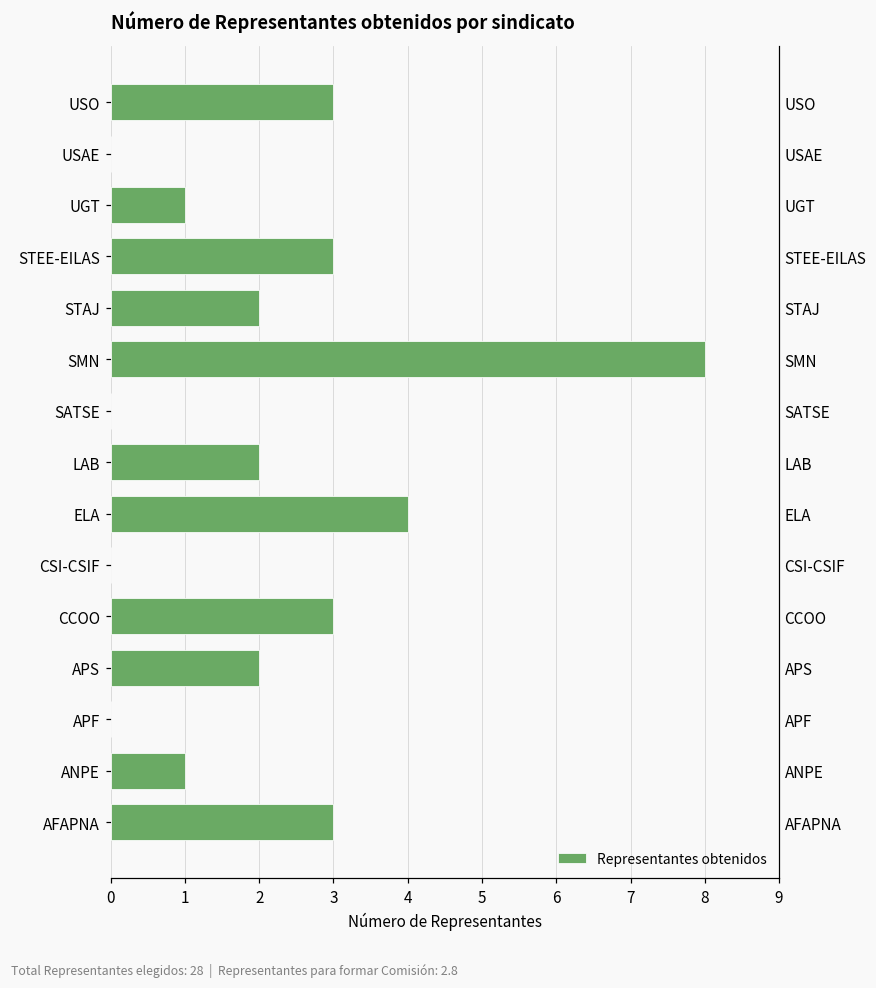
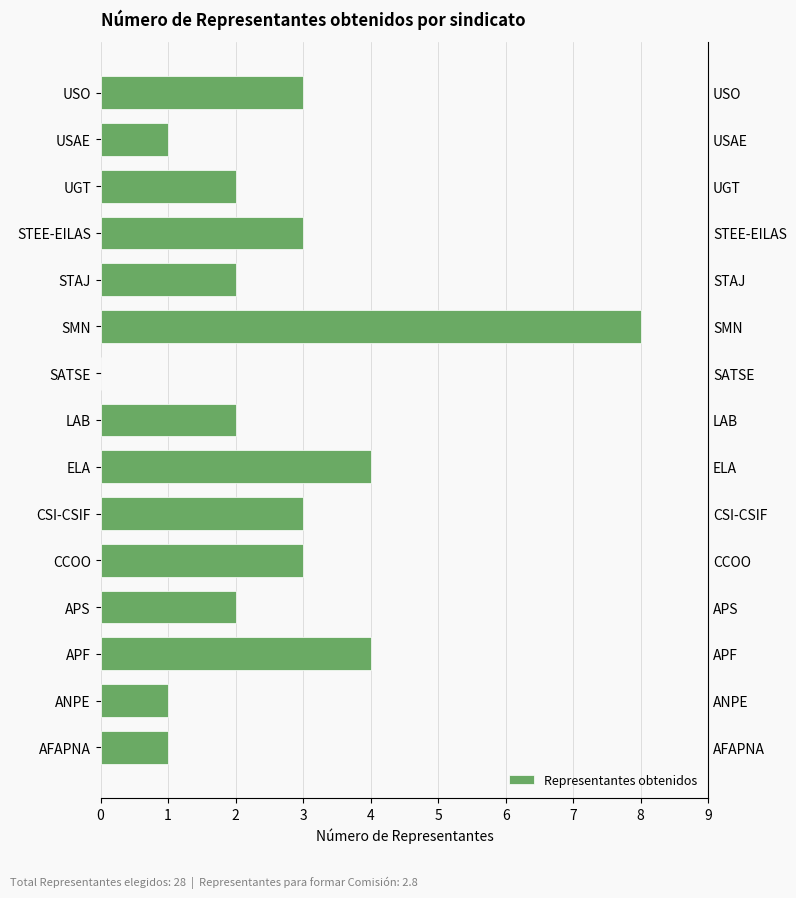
USAE: 0 -> 1
UGT: 1 -> 2
CSI-CSIF: 0 -> 3
APF: 0 -> 4
AFAPNA: 3 -> 1
